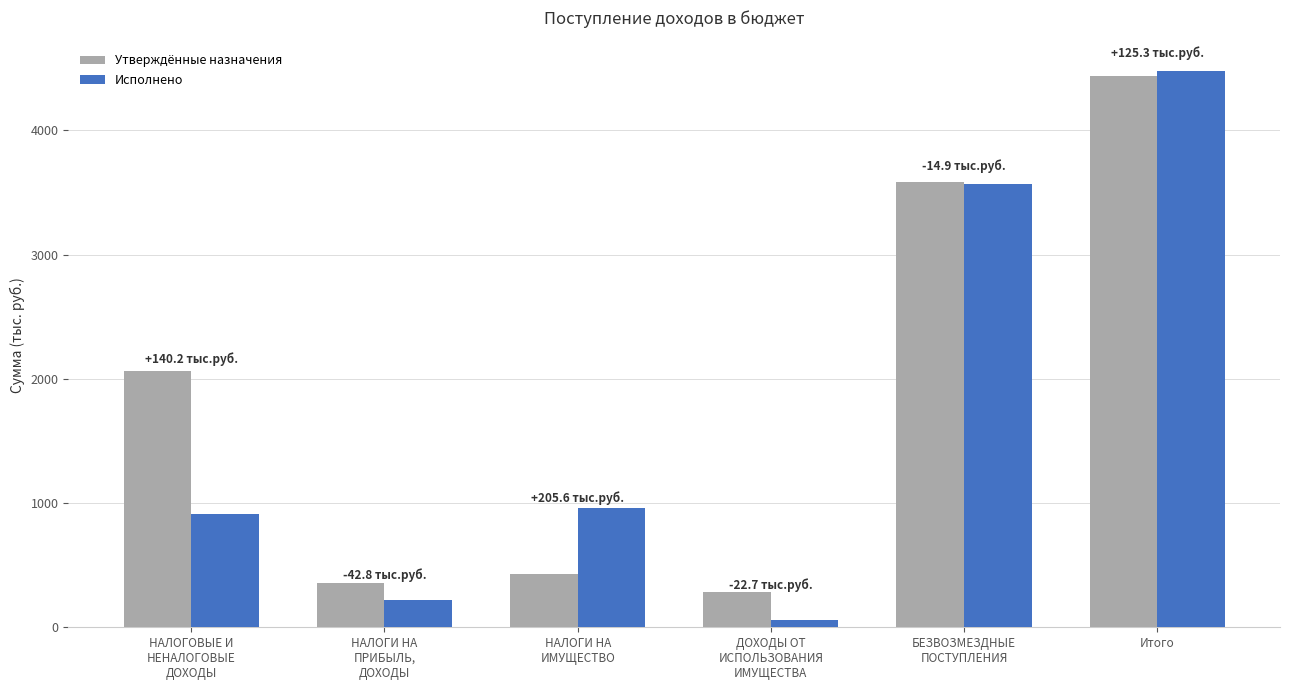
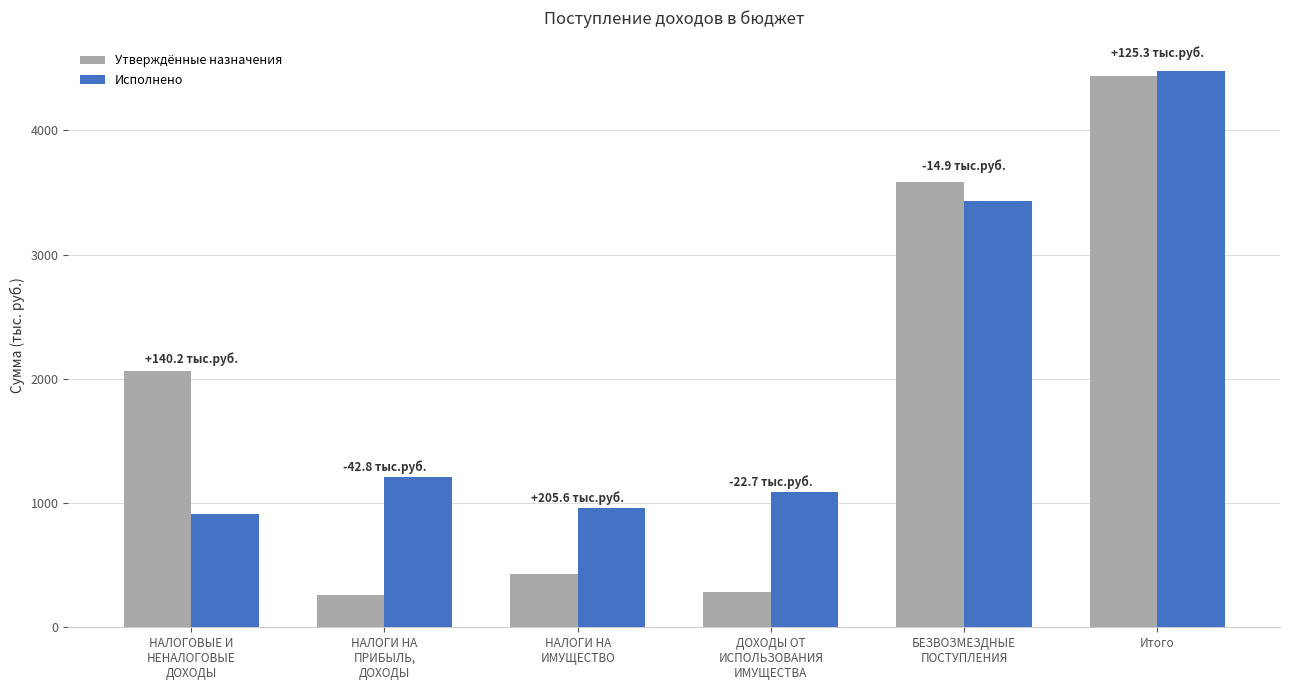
Утверждённые назначения, НАЛОГИ НА ПРИБЫЛЬ, ДОХОДЫ: 350 -> 260
Исполнено, НАЛОГИ НА ПРИБЫЛЬ, ДОХОДЫ: 220 -> 1210
Исполнено, ДОХОДЫ ОТ ИСПОЛЬЗОВАНИЯ ИМУЩЕСТВА: 60 -> 1090
Исполнено, БЕЗВОЗМЕЗДНЫЕ ПОСТУПЛЕНИЯ: 3570 -> 3430
